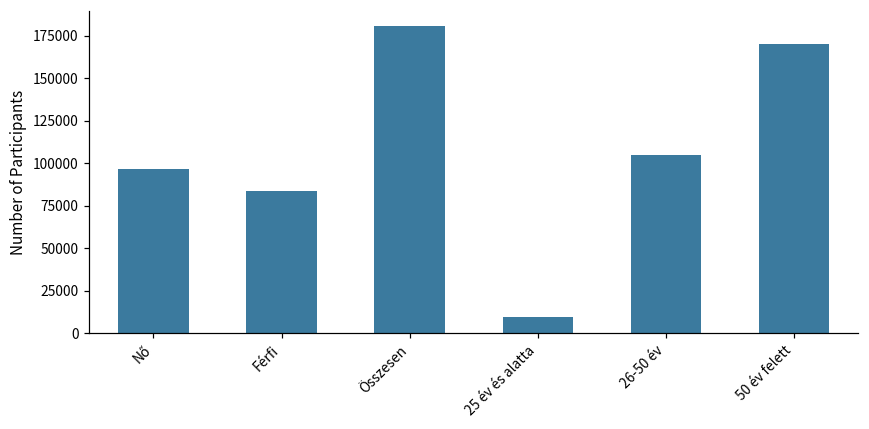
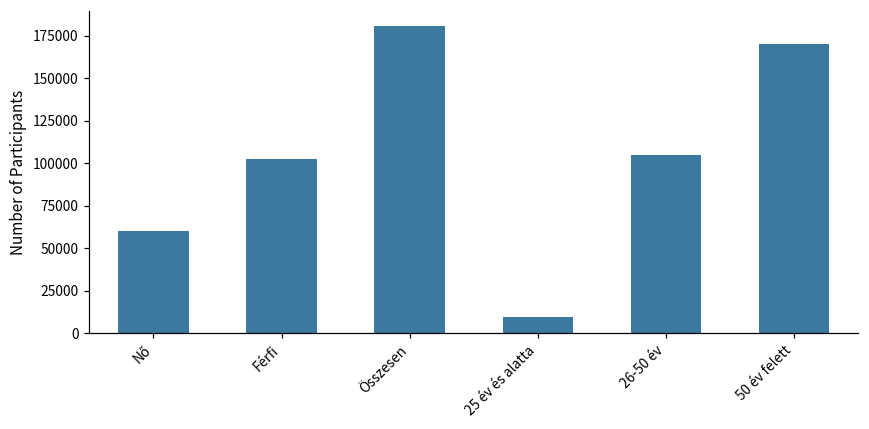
Nő: 97000 -> 60000
Férfi: 84000 -> 103000
